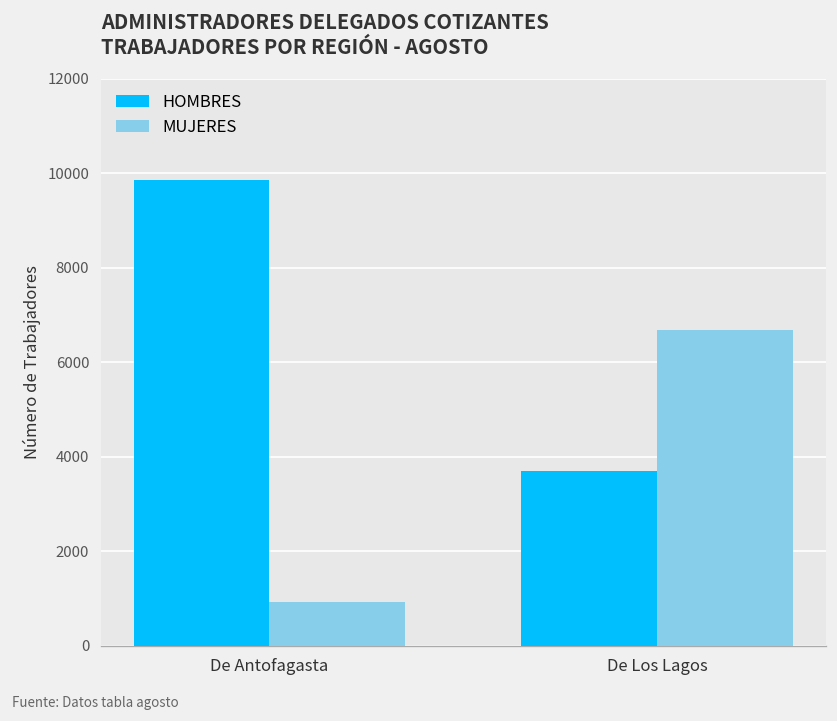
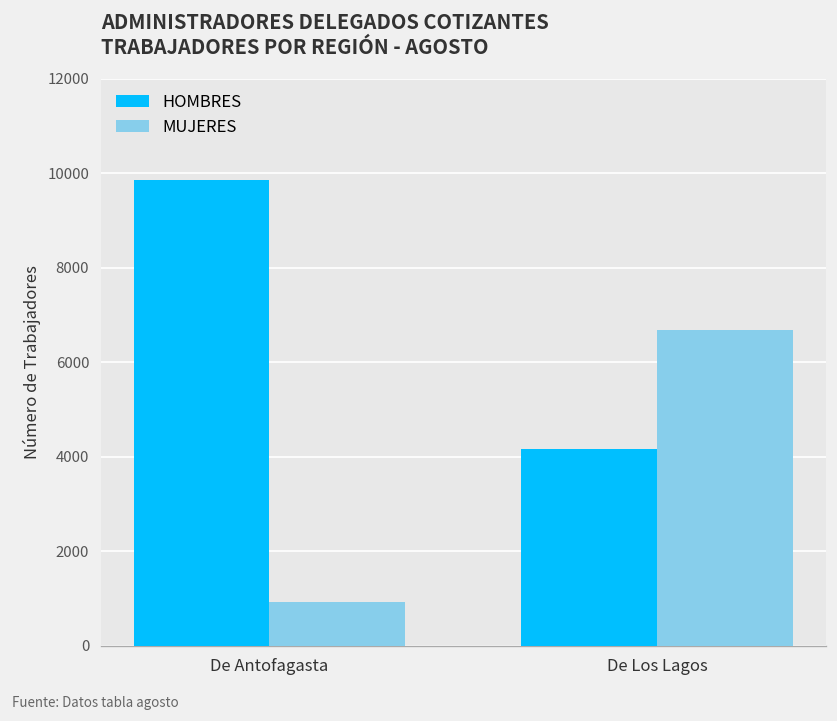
HOMBRES, De Los Lagos: 3700 -> 4200
